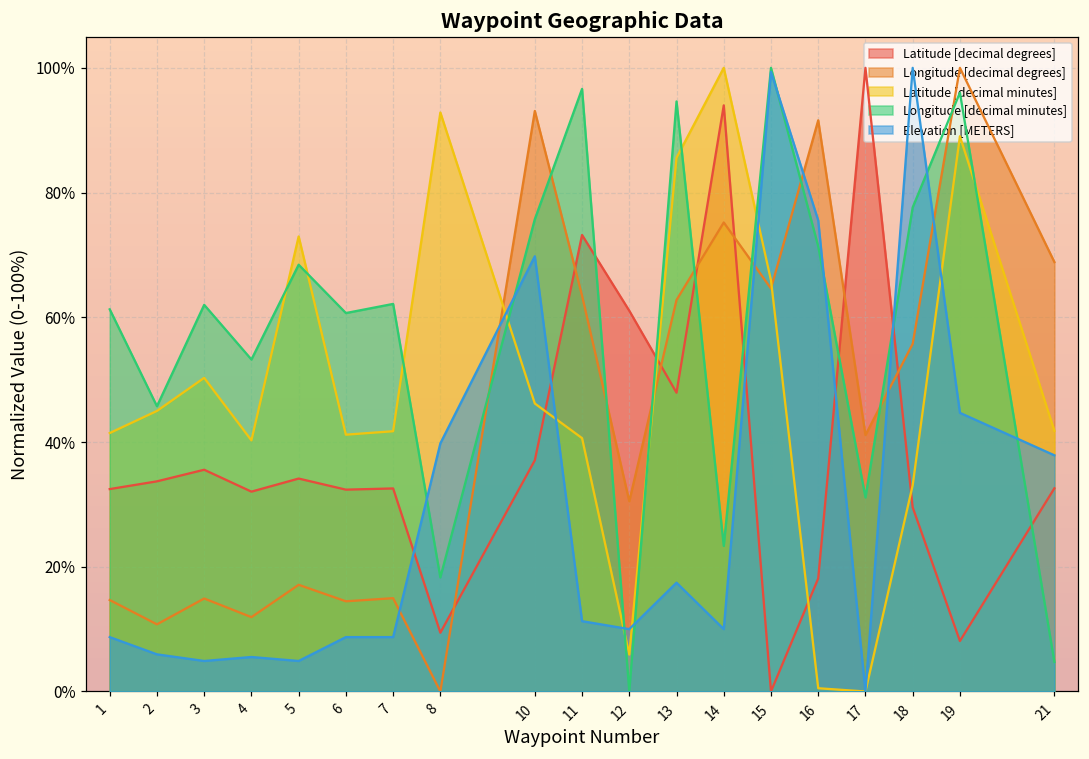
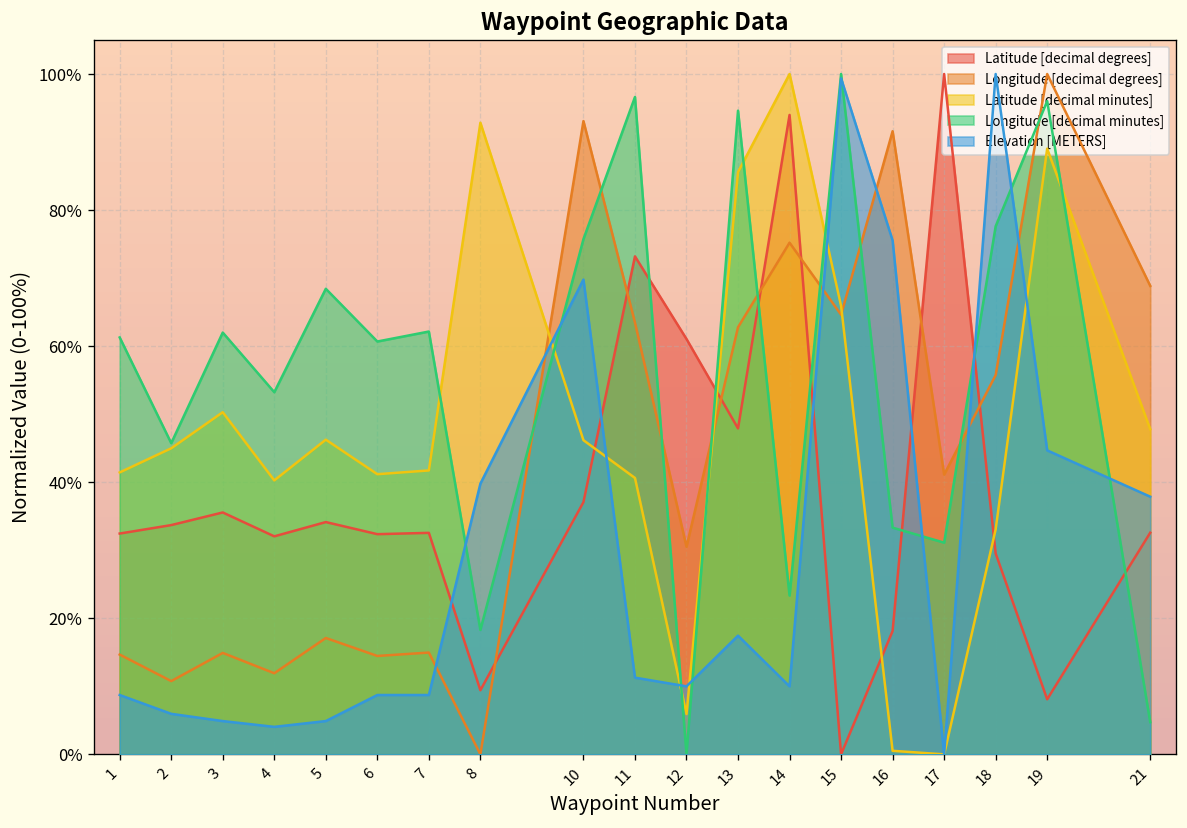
Elevation [METERS], 4: 6% -> 4%
Latitude [decimal minutes], 5: 73% -> 46%
Longitude [decimal minutes], 16: 71% -> 33%
Latitude [decimal minutes], 21: 42% -> 48%
